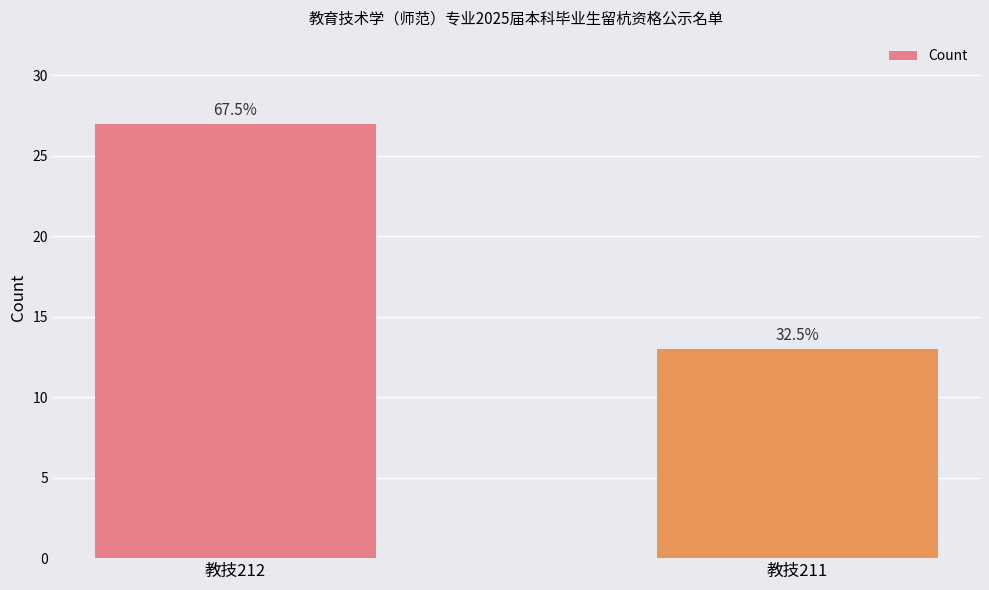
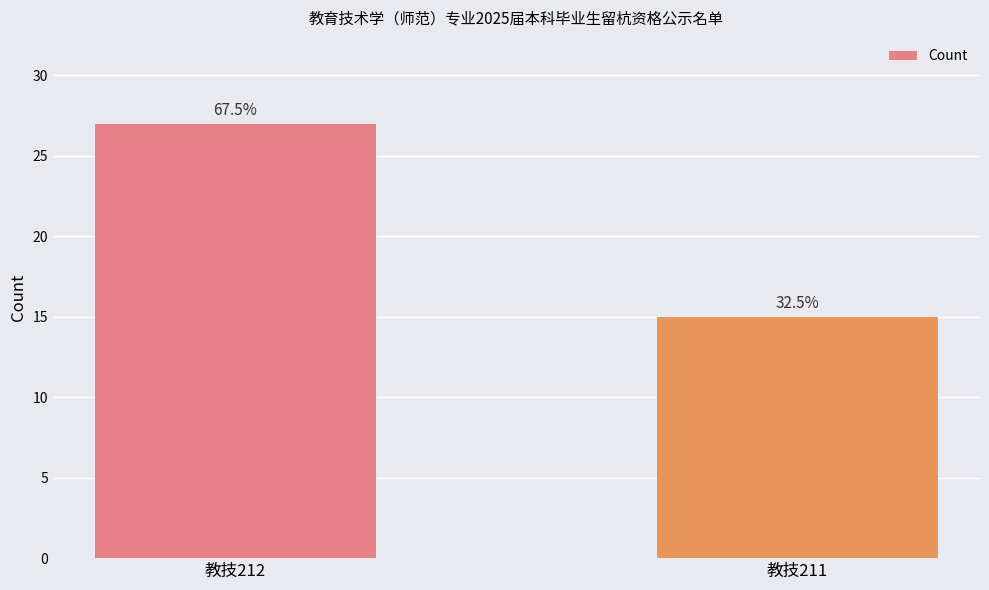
教技211: 13 -> 15
